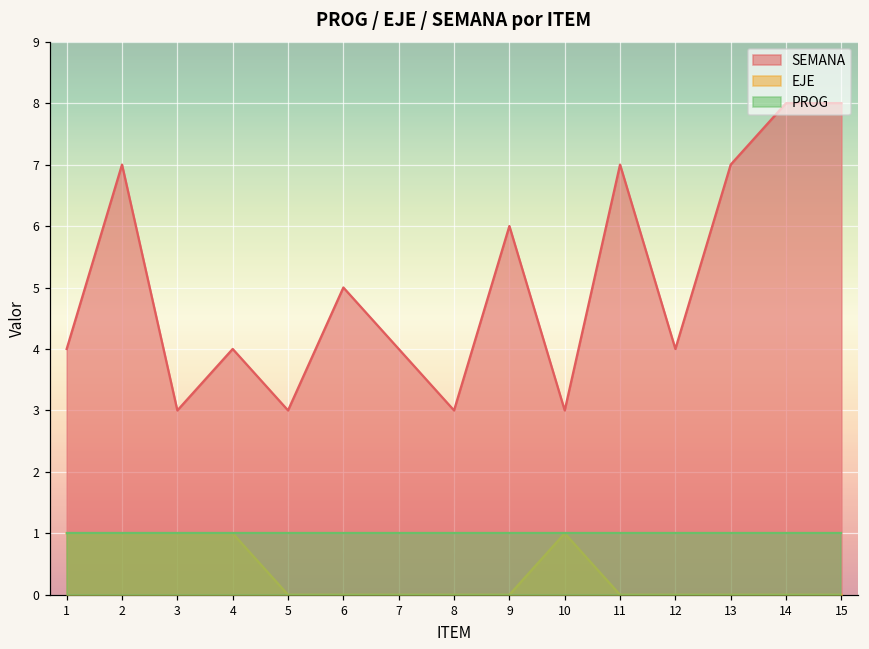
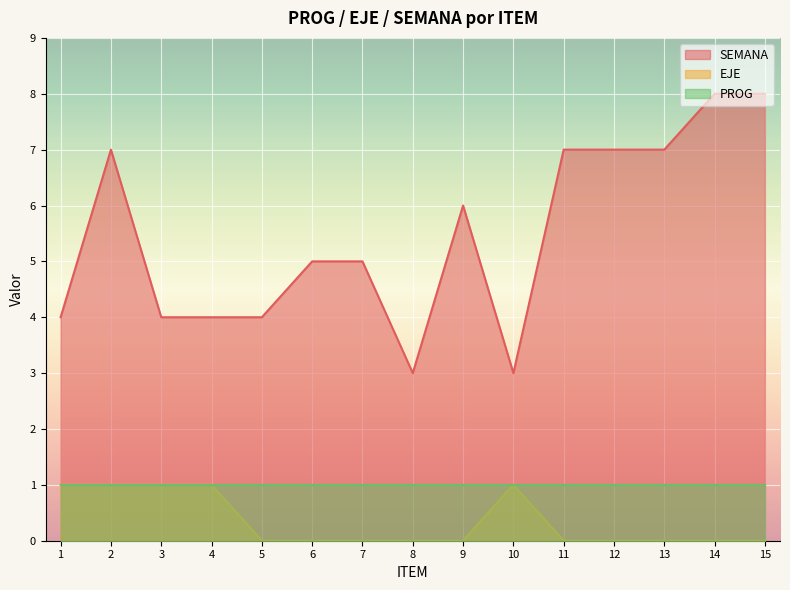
SEMANA, 3: 3 -> 4
SEMANA, 5: 3 -> 4
SEMANA, 7: 4 -> 5
SEMANA, 12: 4 -> 7
